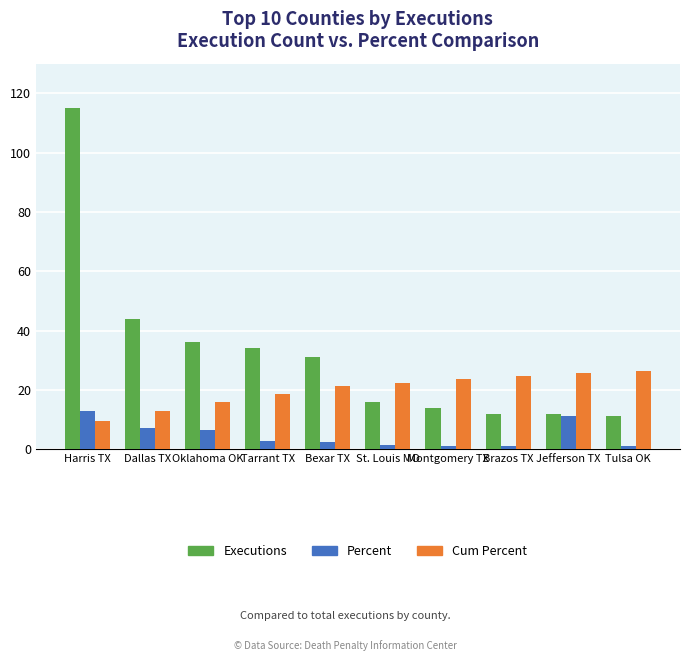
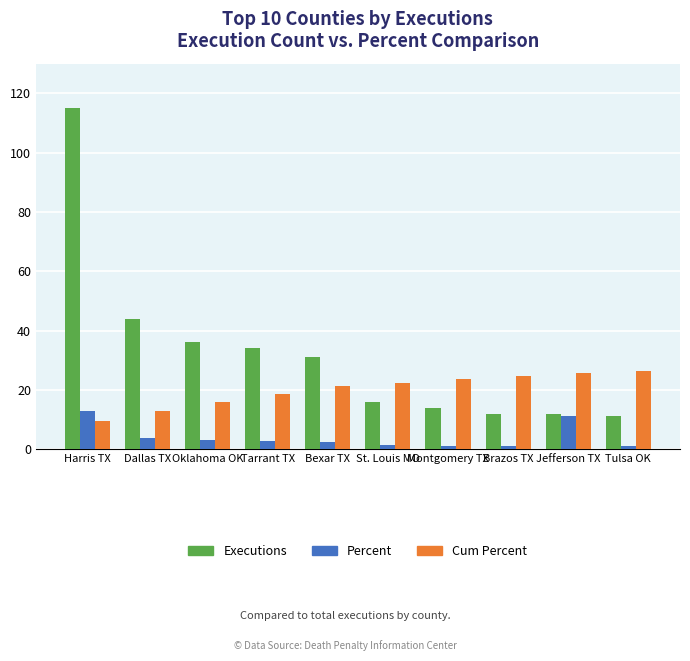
Percent, Dallas TX: 7 -> 4
Percent, Oklahoma OK: 7 -> 3
